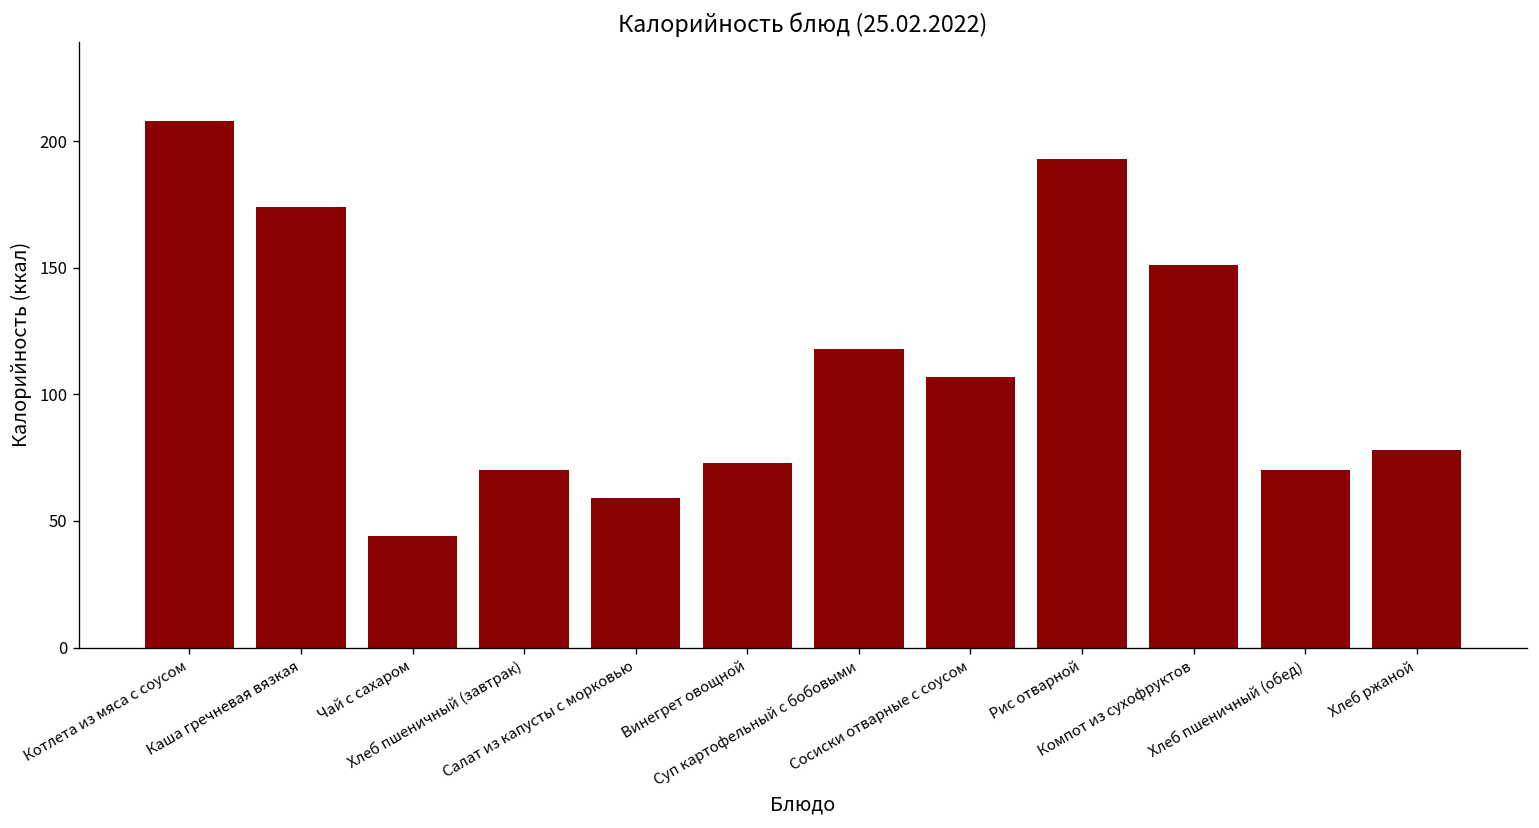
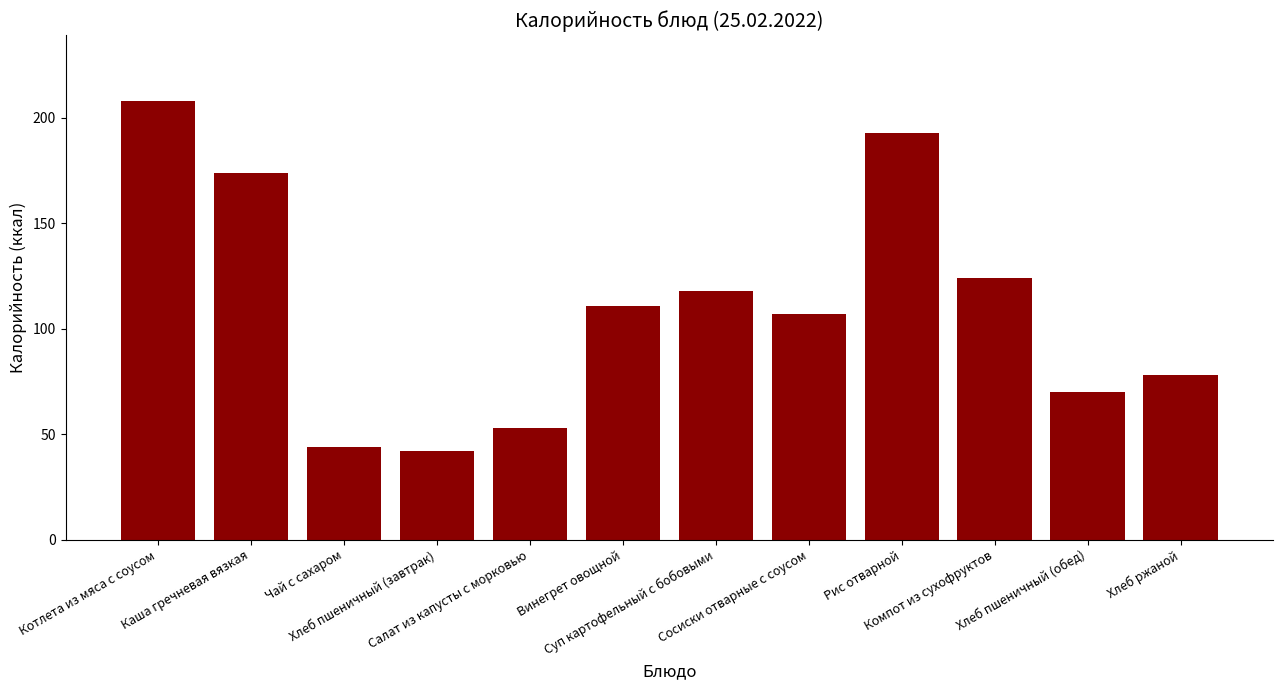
Хлеб пшеничный (завтрак): 70 -> 42
Салат из капусты с морковью: 59 -> 53
Винегрет овощной: 73 -> 111
Компот из сухофруктов: 151 -> 124
